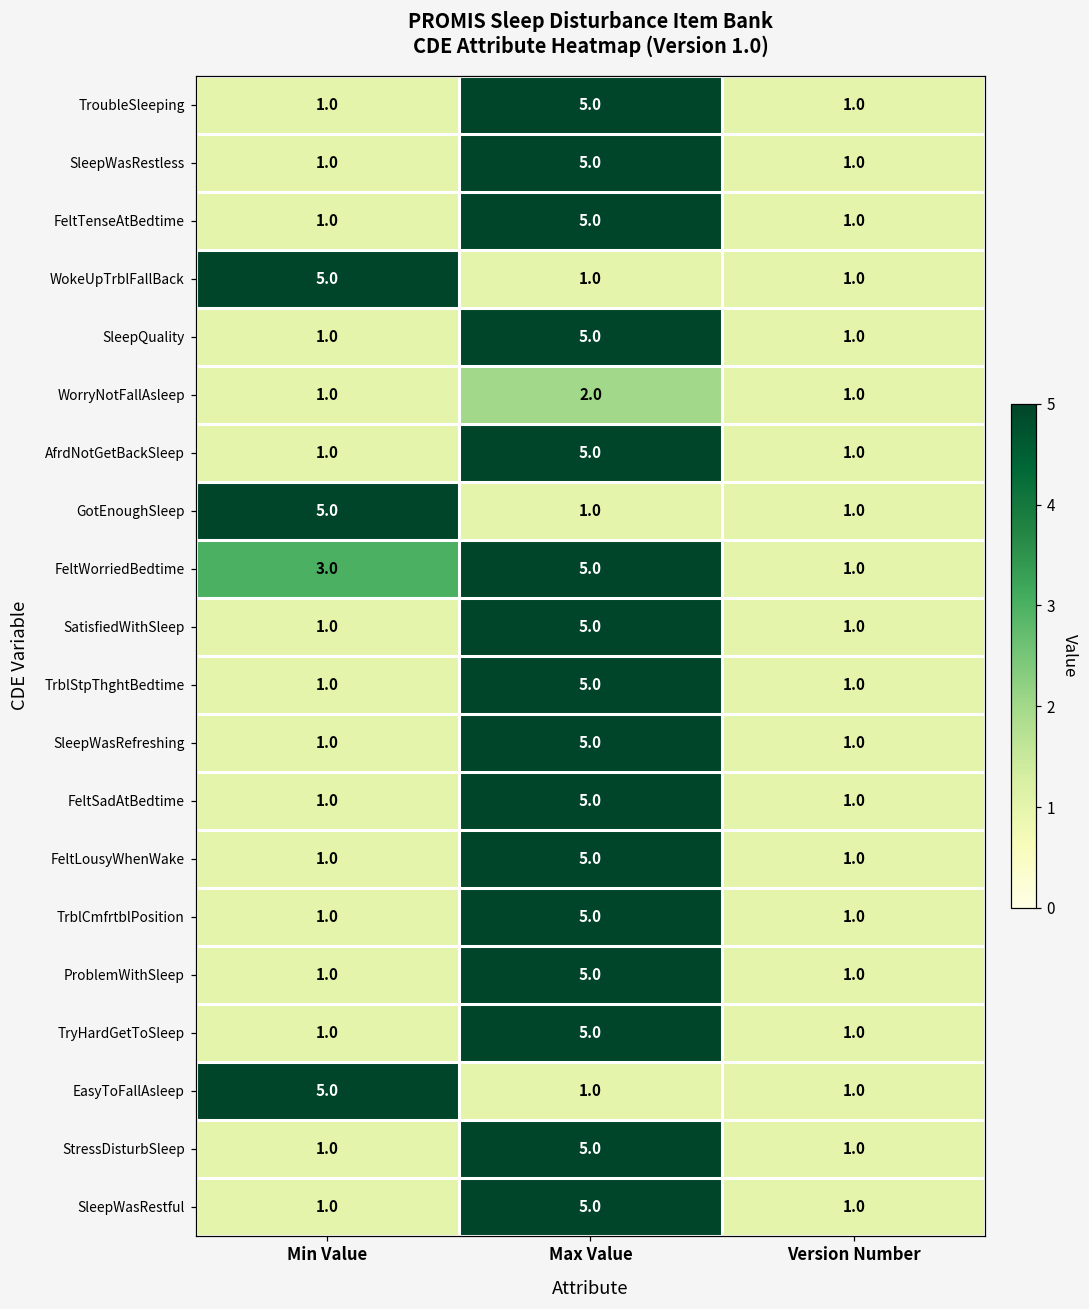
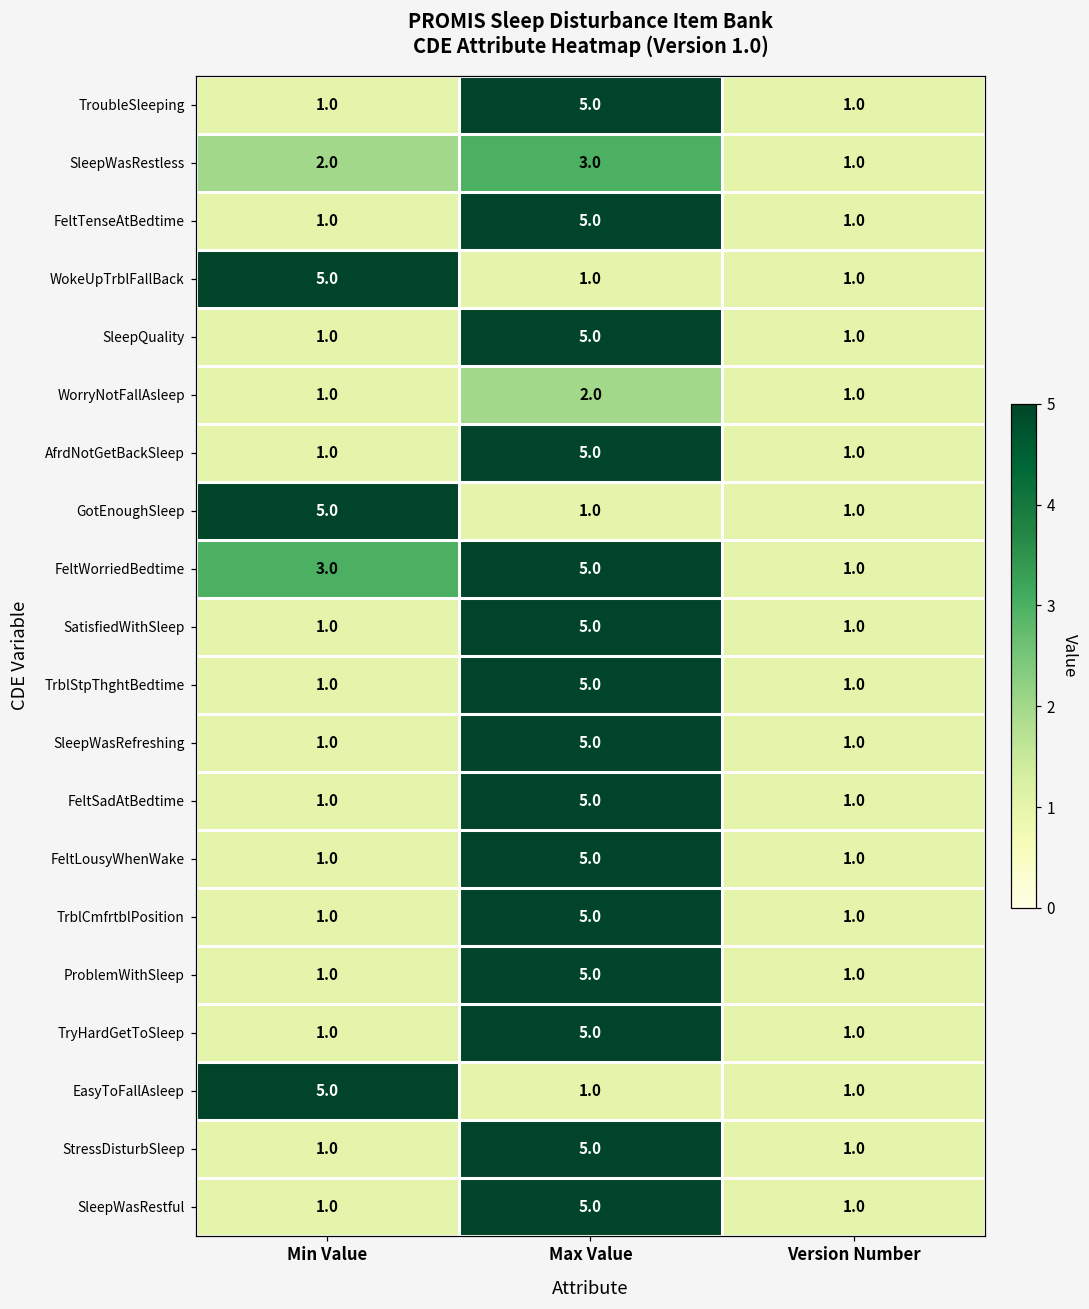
SleepWasRestless, Min Value: 1.0 -> 2.0
SleepWasRestless, Max Value: 5.0 -> 3.0
